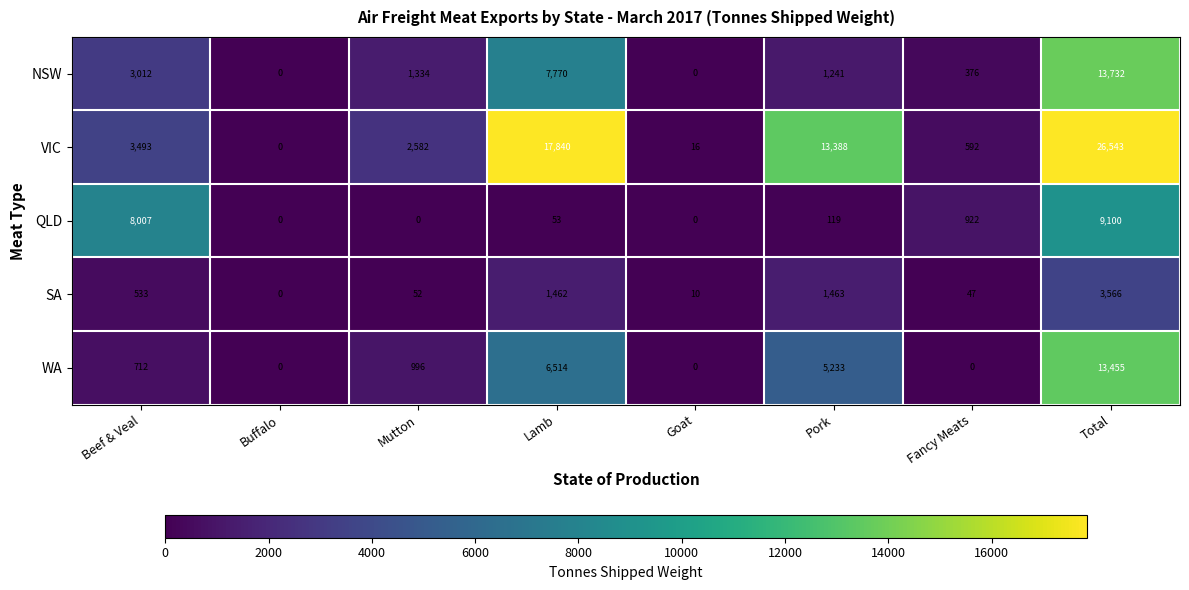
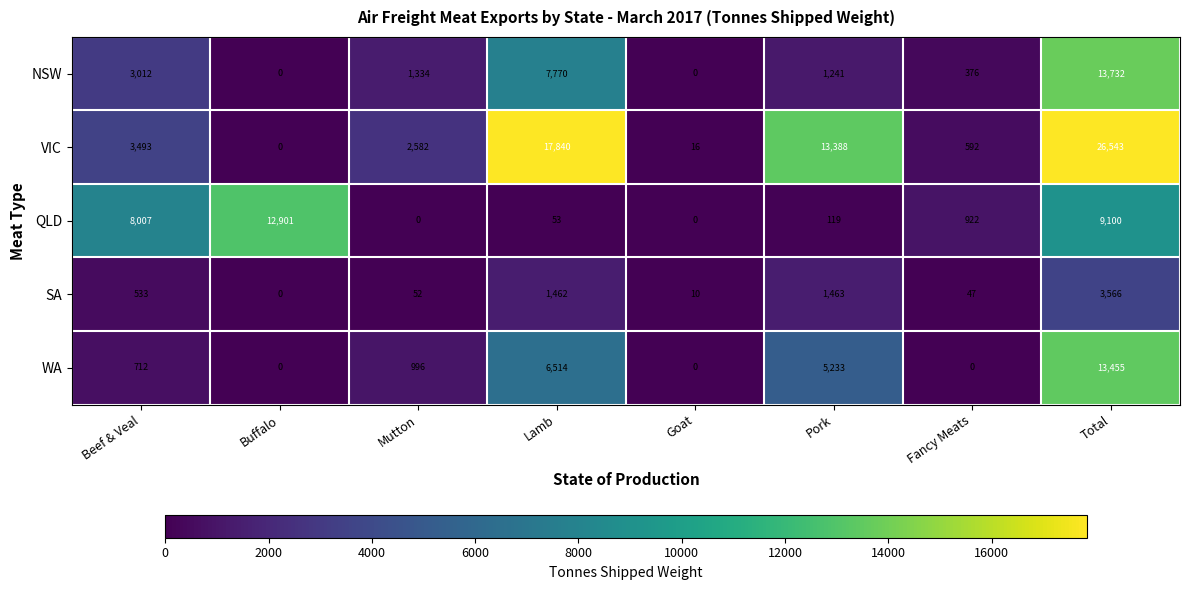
QLD, Buffalo: 0 -> 12,901
